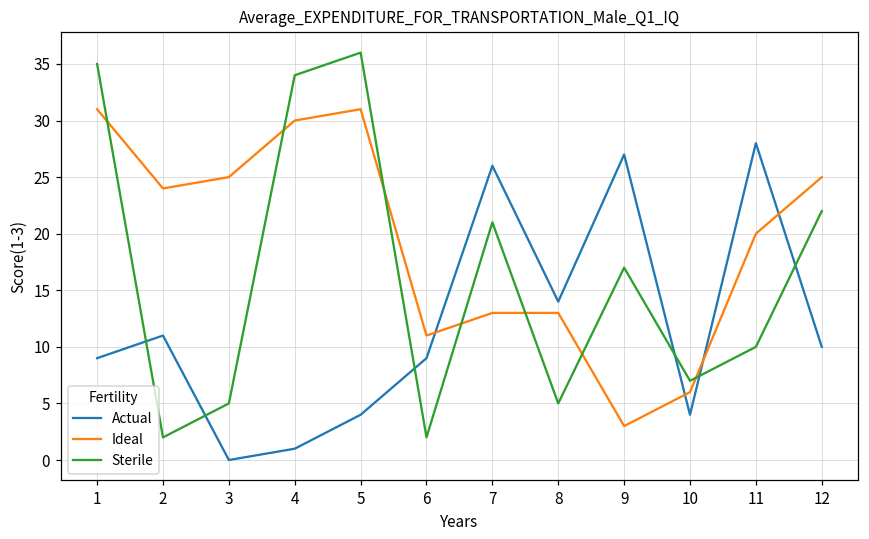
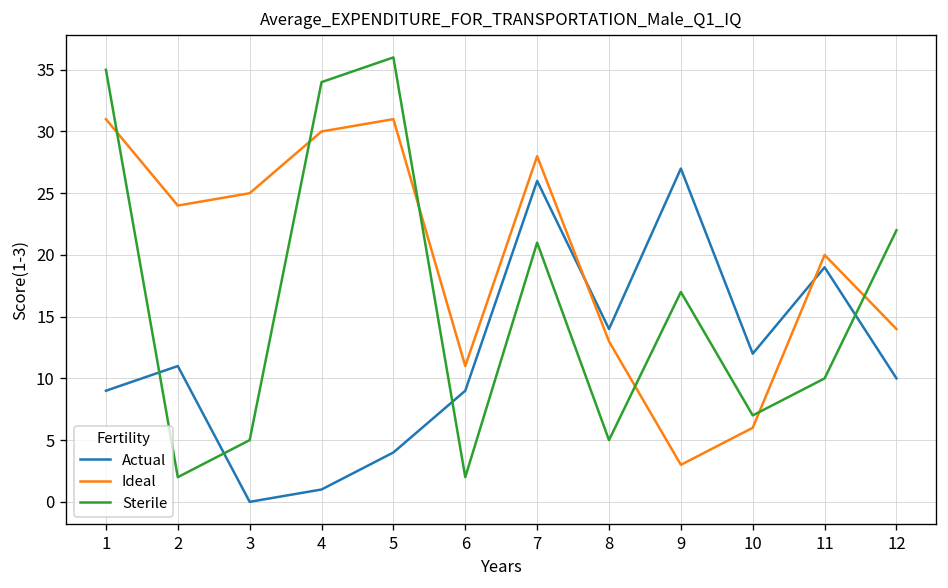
Ideal, 7: 13 -> 28
Actual, 10: 4 -> 12
Actual, 11: 28 -> 19
Ideal, 12: 25 -> 14
